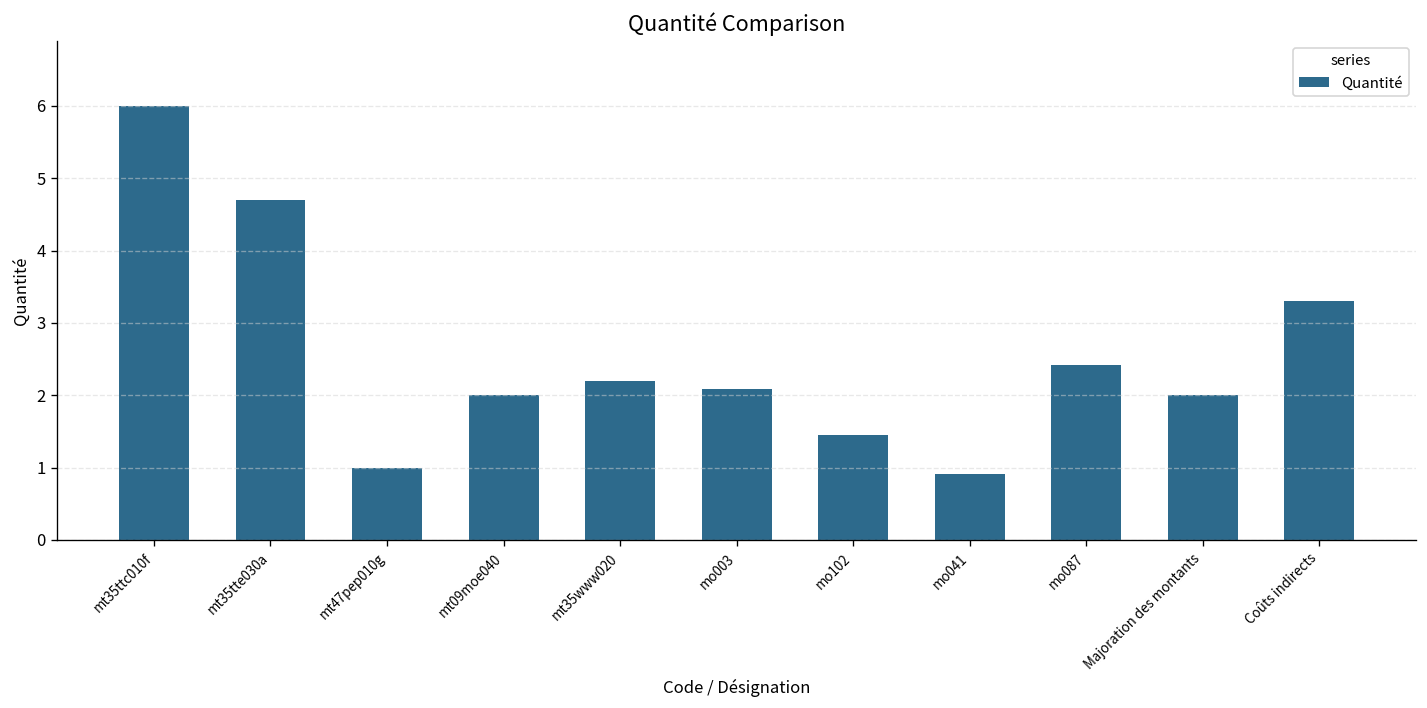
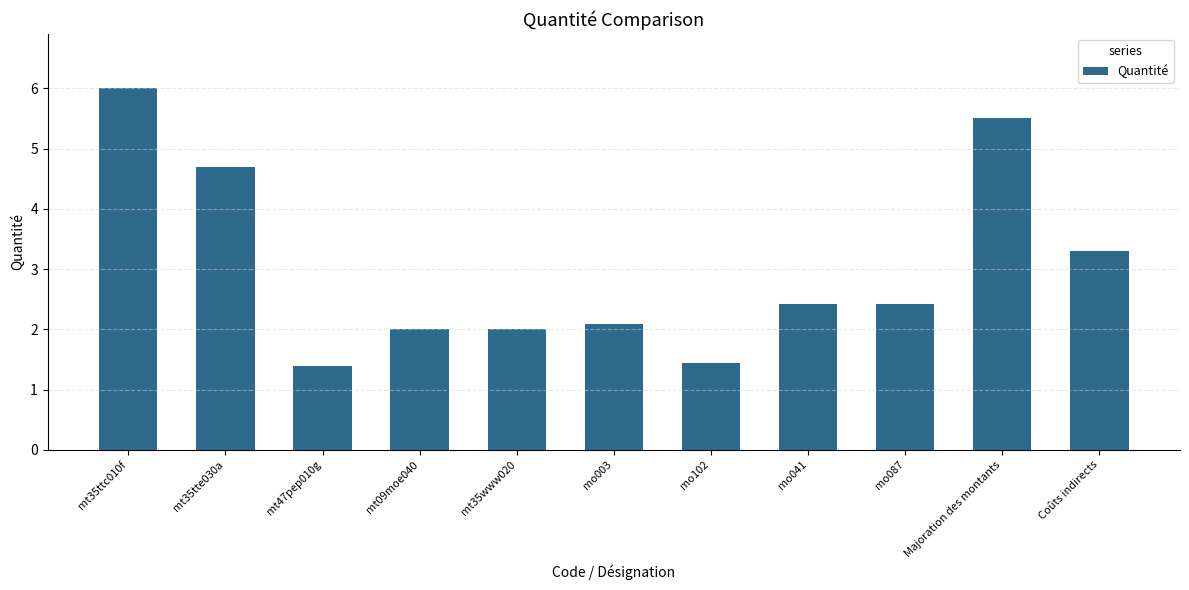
mt47pep010g: 1.0 -> 1.4
mt35www020: 2.2 -> 2.0
mo041: 0.9 -> 2.4
Majoration des montants: 2.0 -> 5.5
